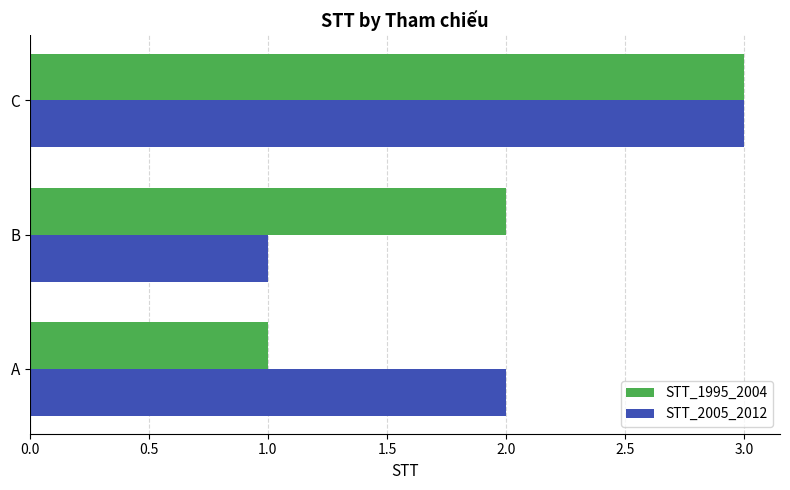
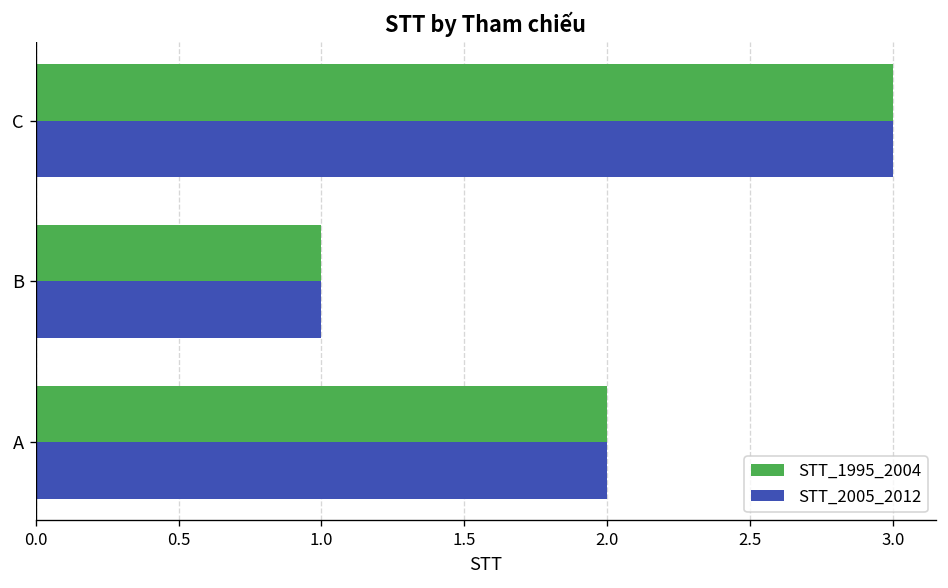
STT_1995_2004, B: 2 -> 1
STT_1995_2004, A: 1 -> 2
